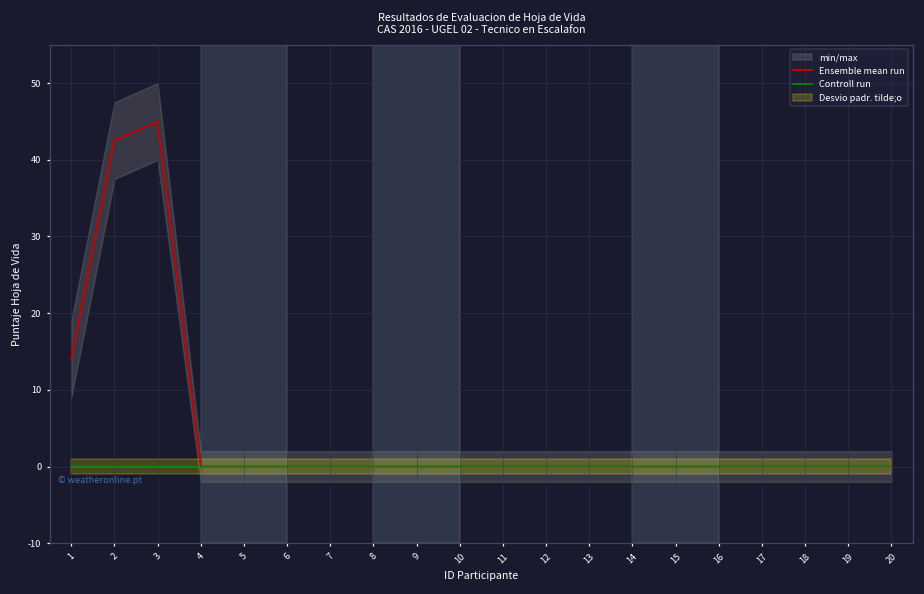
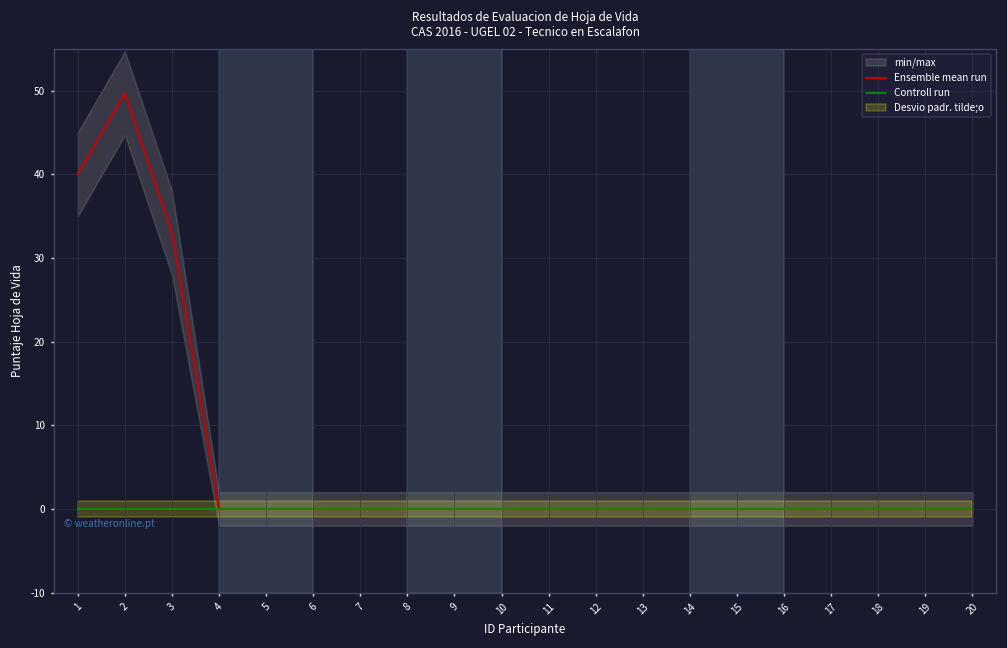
Ensemble mean run, 1: 14 -> 40
Ensemble mean run, 2: 43 -> 50
Ensemble mean run, 3: 45 -> 33
